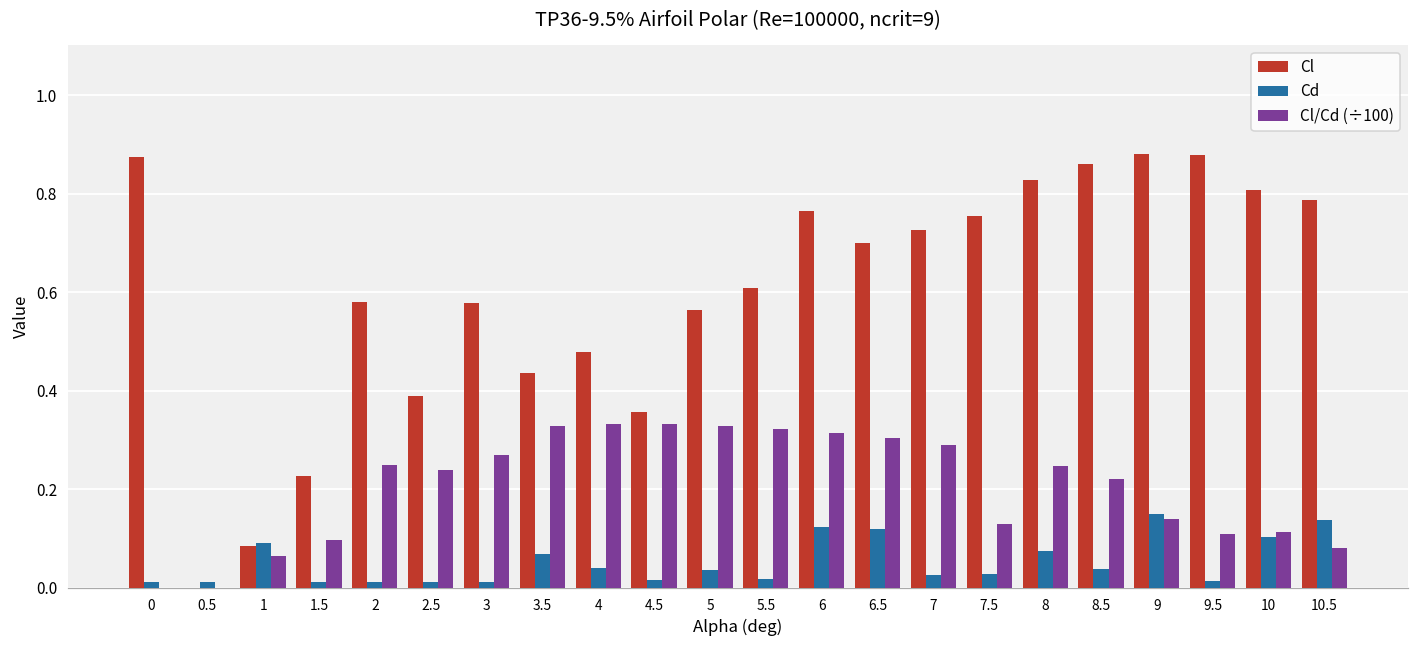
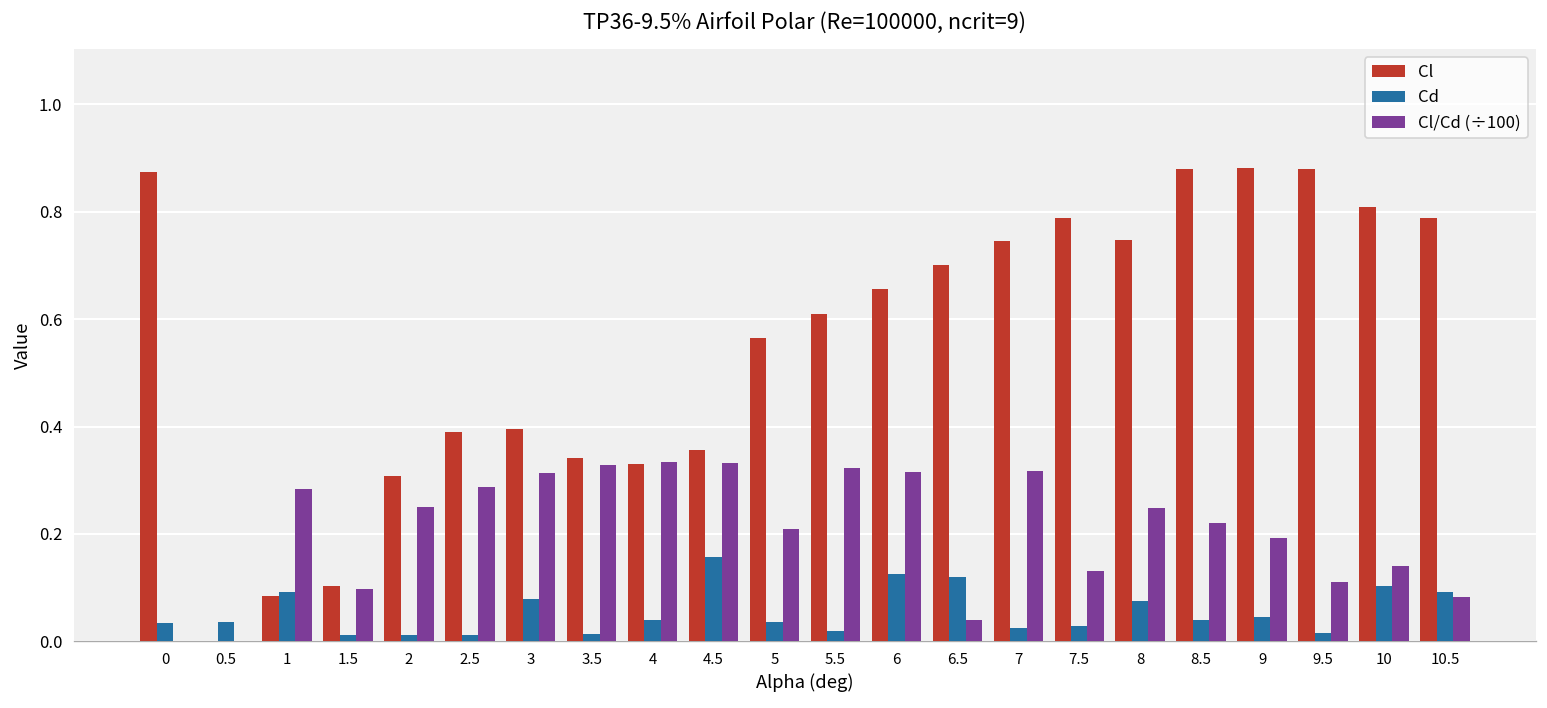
Cd, 0: 0.01 -> 0.03
Cd, 0.5: 0.01 -> 0.04
Cl/Cd (÷100), 1: 0.07 -> 0.28
Cl, 1.5: 0.23 -> 0.10
Cl, 2: 0.58 -> 0.31
Cl/Cd (÷100), 2.5: 0.24 -> 0.29
Cl, 3: 0.58 -> 0.40
Cd, 3: 0.01 -> 0.08
Cl/Cd (÷100), 3: 0.27 -> 0.31
Cl, 3.5: 0.44 -> 0.34
Cd, 3.5: 0.07 -> 0.01
Cl, 4: 0.48 -> 0.33
Cd, 4.5: 0.02 -> 0.16
Cl/Cd (÷100), 5: 0.33 -> 0.21
Cl, 6: 0.77 -> 0.66
Cl/Cd (÷100), 6.5: 0.30 -> 0.04
Cl, 7: 0.73 -> 0.75
Cl/Cd (÷100), 7: 0.29 -> 0.32
Cl, 7.5: 0.76 -> 0.79
Cl, 8: 0.83 -> 0.75
Cl, 8.5: 0.86 -> 0.88
Cd, 9: 0.15 -> 0.05
Cl/Cd (÷100), 9: 0.14 -> 0.19
Cl/Cd (÷100), 10: 0.11 -> 0.14
Cd, 10.5: 0.14 -> 0.09
